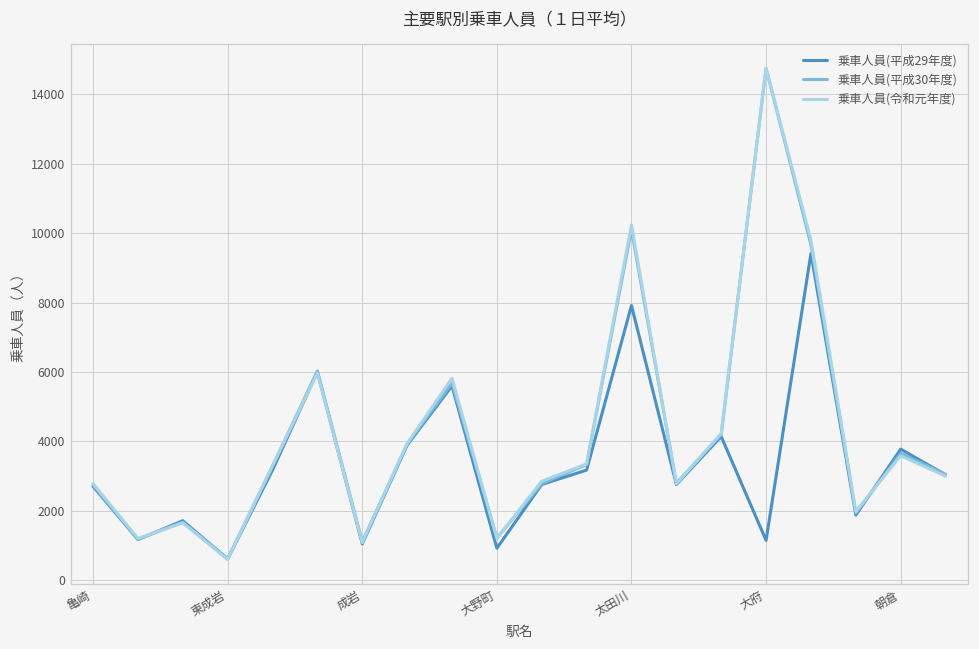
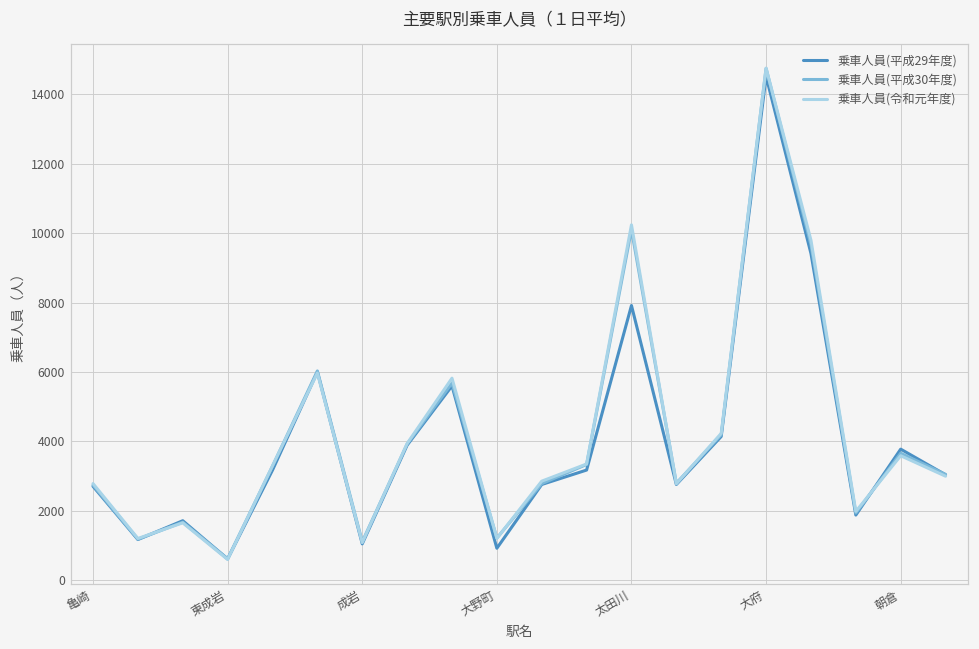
乗車人員(平成29年度), 大府: 1100 -> 14500
